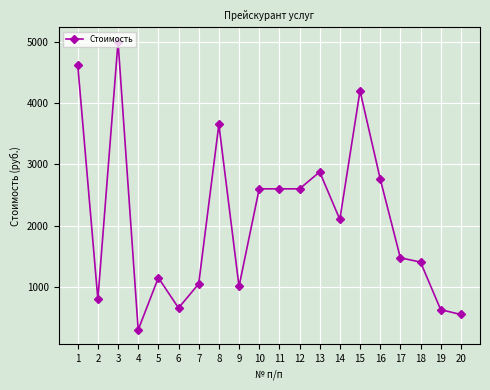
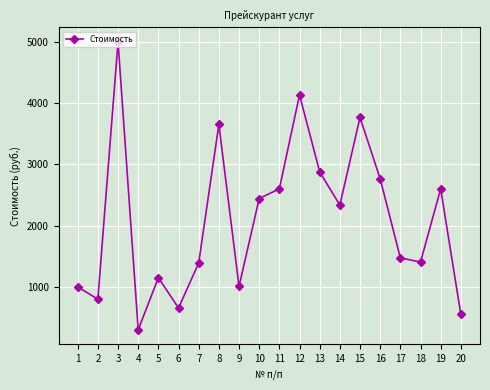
1: 4600 -> 1000
7: 1100 -> 1400
10: 2600 -> 2400
12: 2600 -> 4100
14: 2100 -> 2300
15: 4200 -> 3800
19: 600 -> 2600
